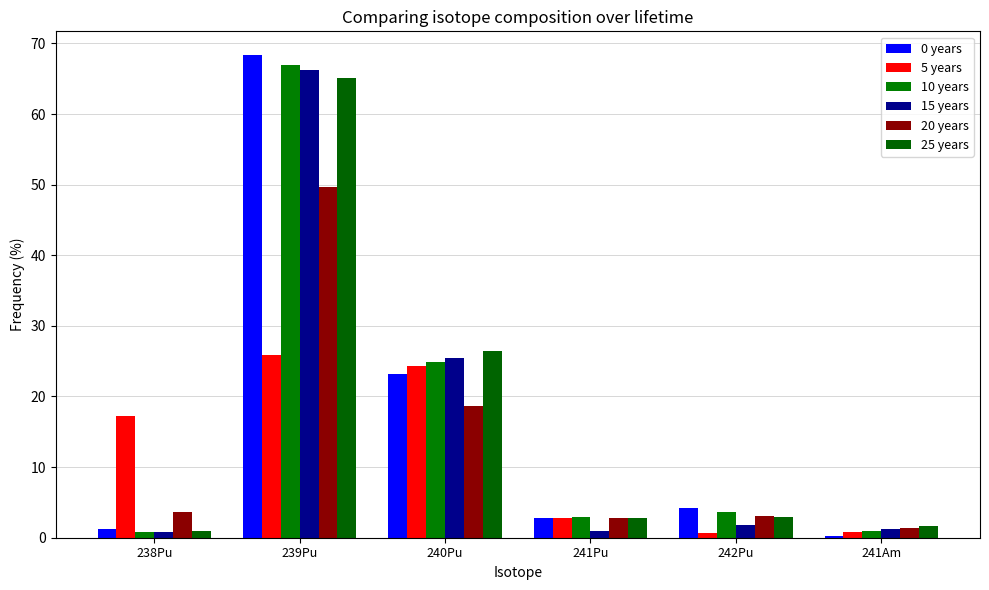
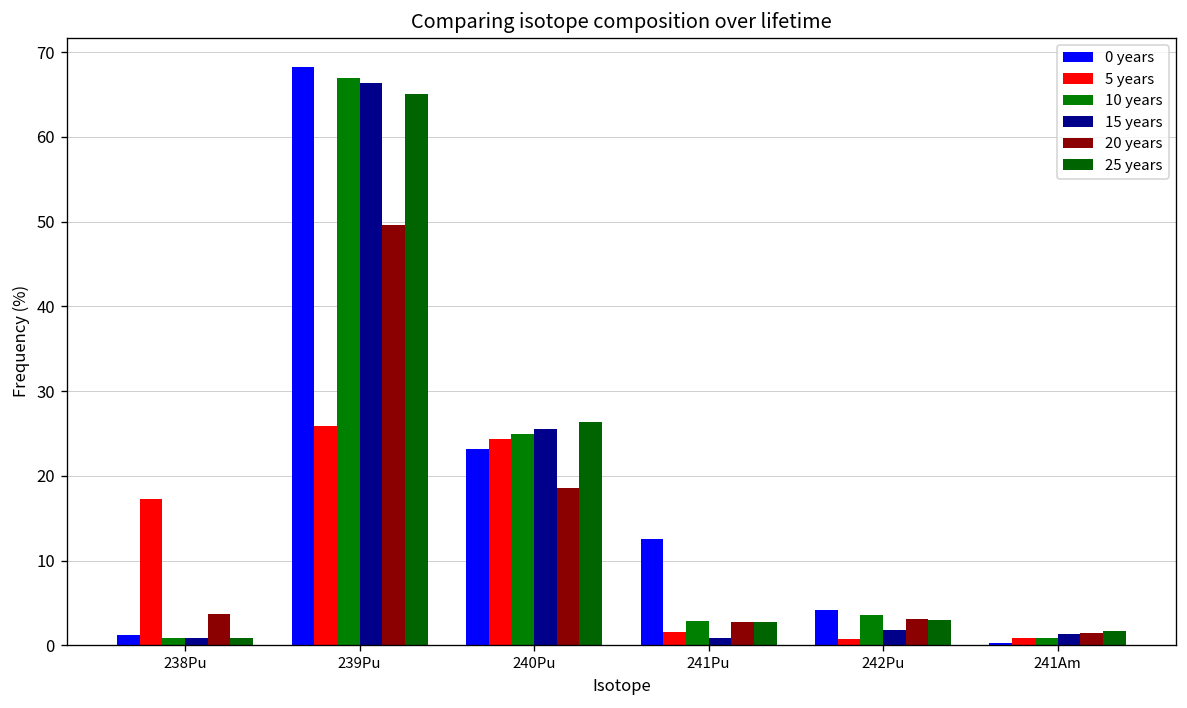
0 years, 241Pu: 3 -> 13
5 years, 241Pu: 3 -> 2
